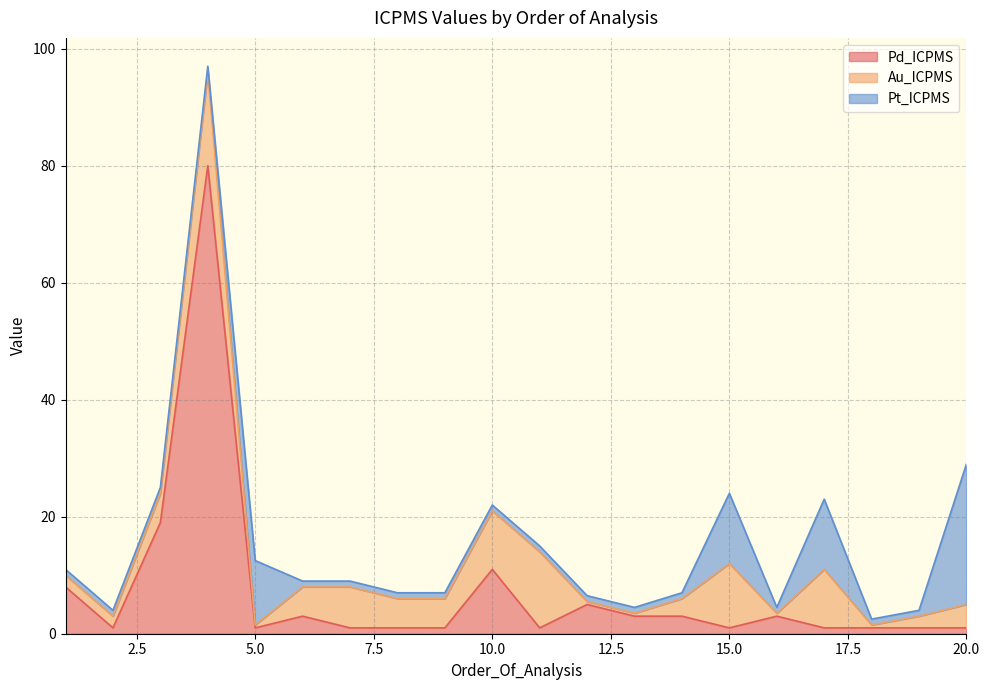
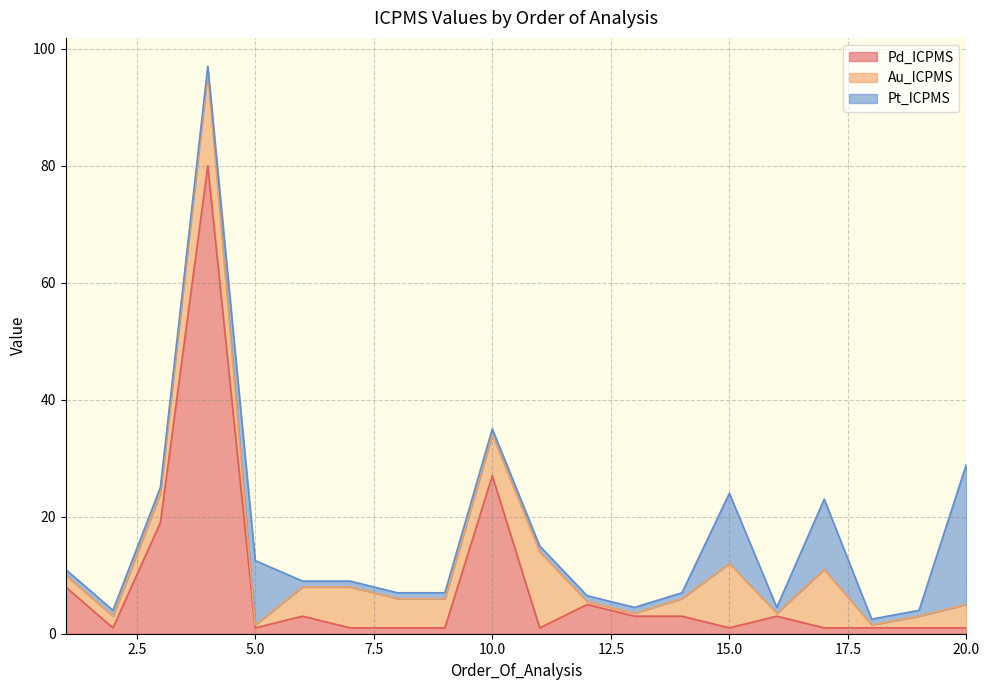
Pd_ICPMS, 10.0: 11 -> 27
Au_ICPMS, 10.0: 10 -> 7
